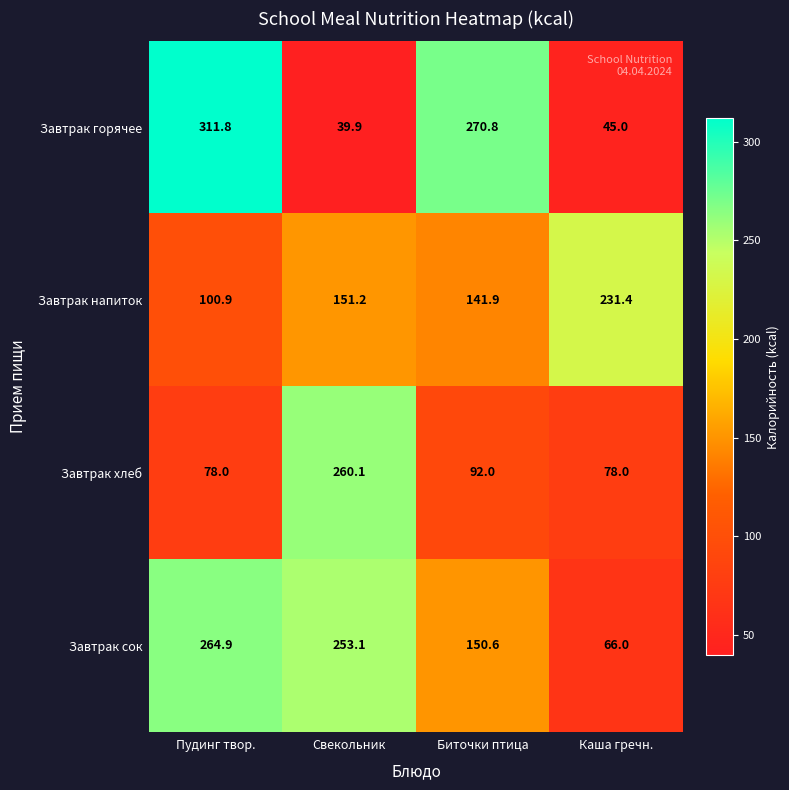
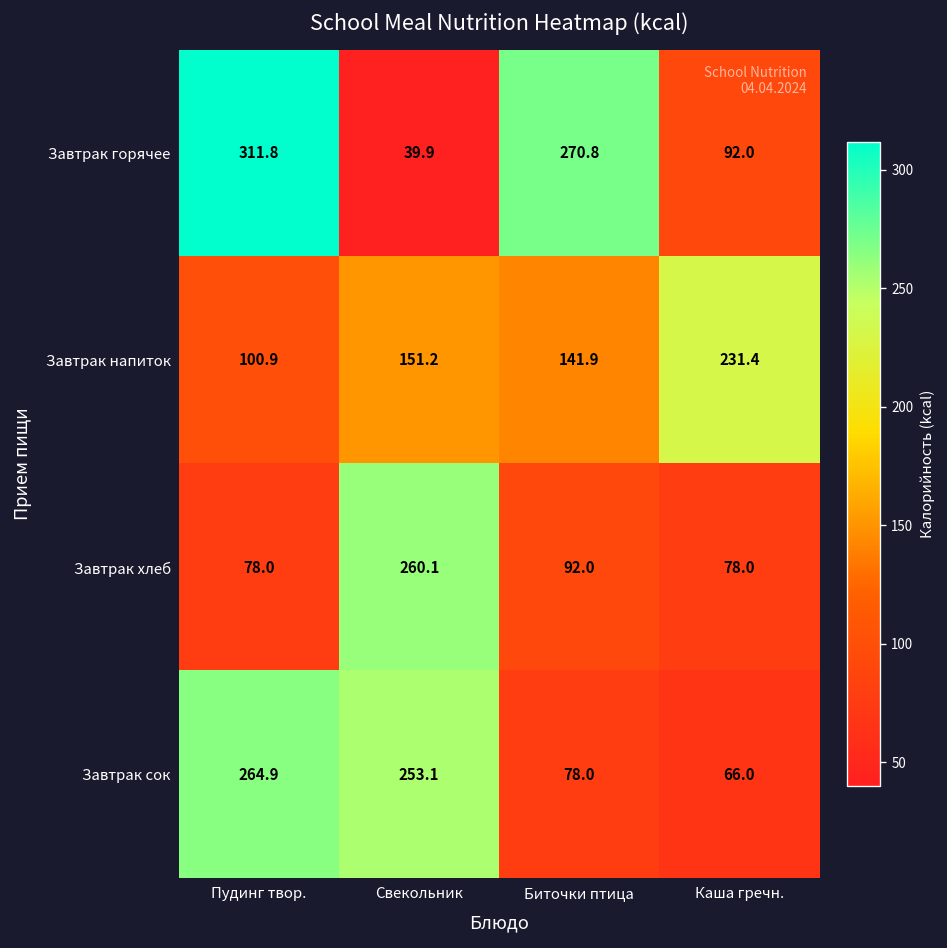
Завтрак горячее, Каша гречн.: 45.0 -> 92.0
Завтрак сок, Биточки птица: 150.6 -> 78.0
